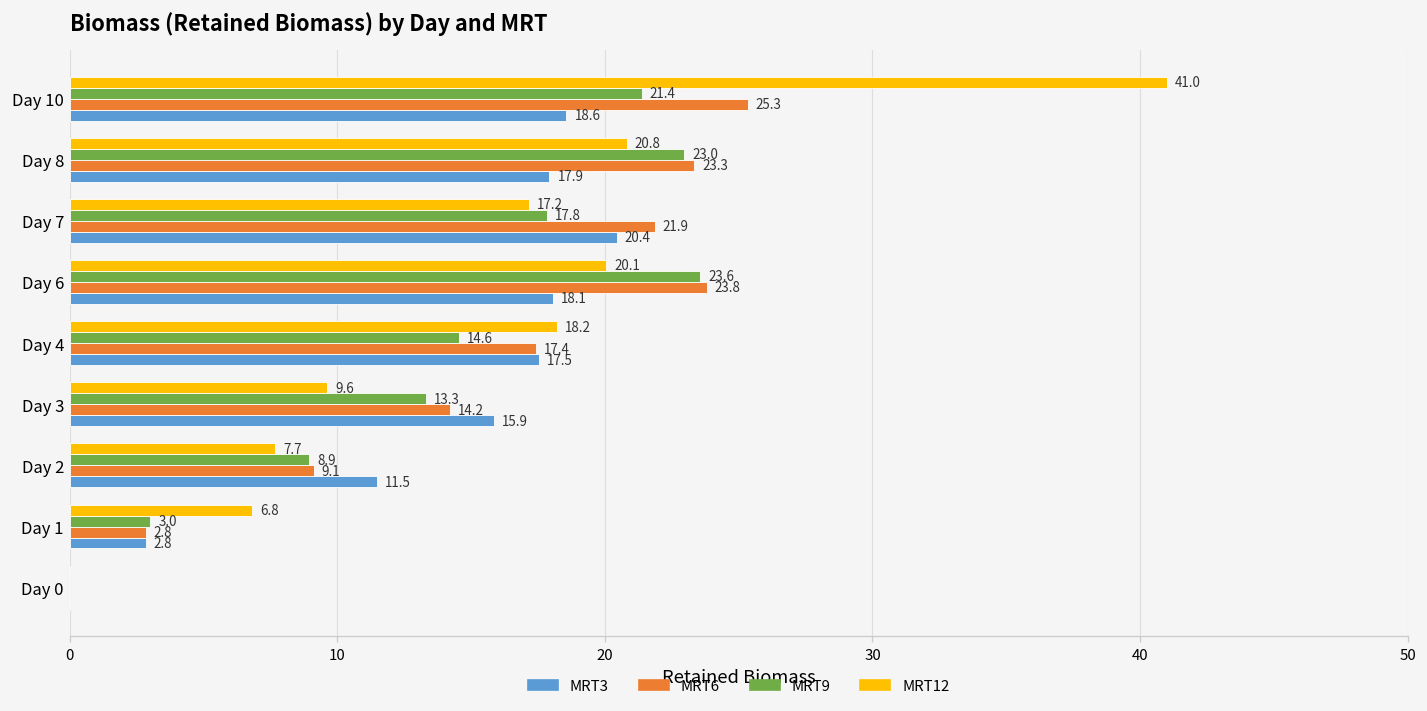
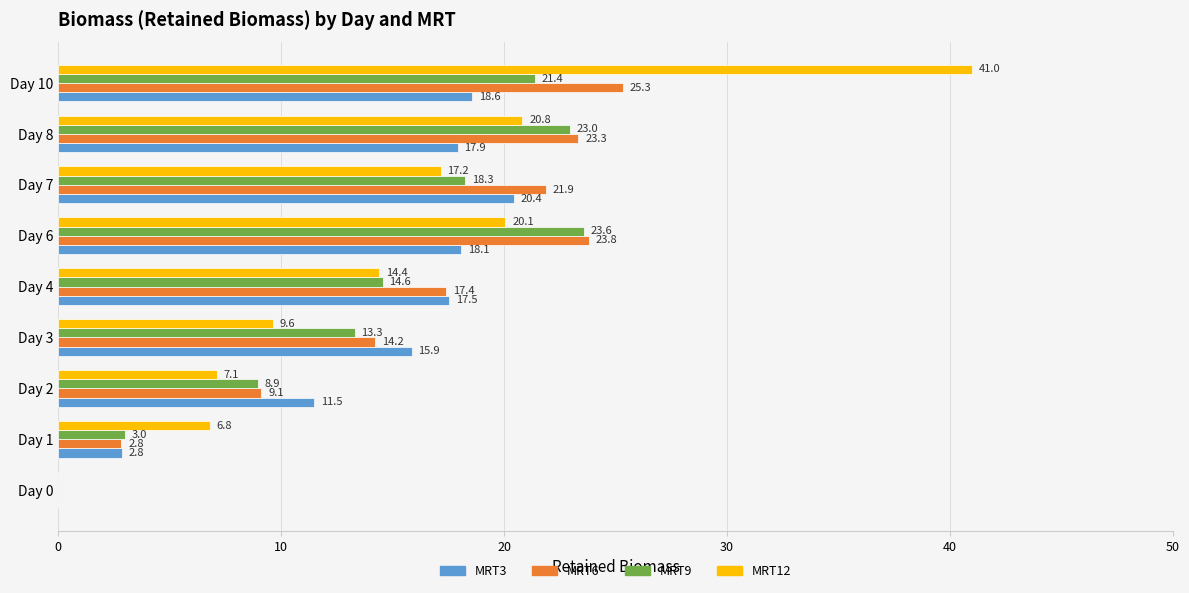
MRT9, Day 7: 17.8 -> 18.3
MRT12, Day 4: 18.2 -> 14.4
MRT12, Day 2: 7.7 -> 7.1
